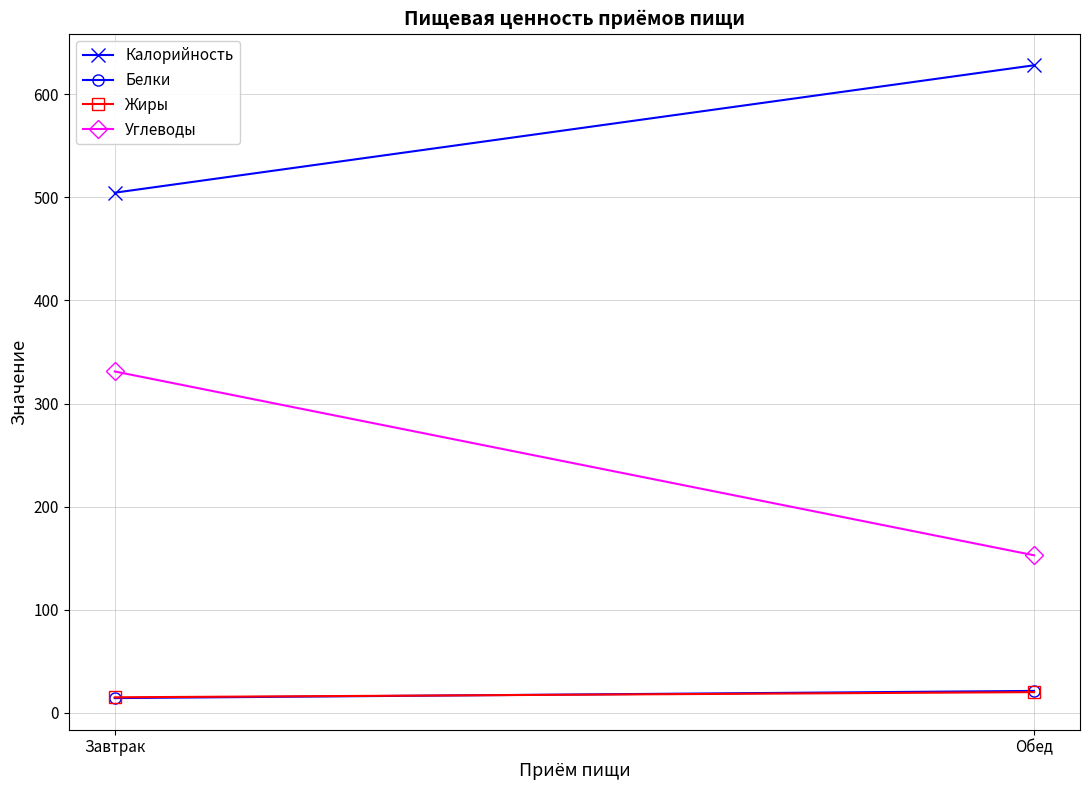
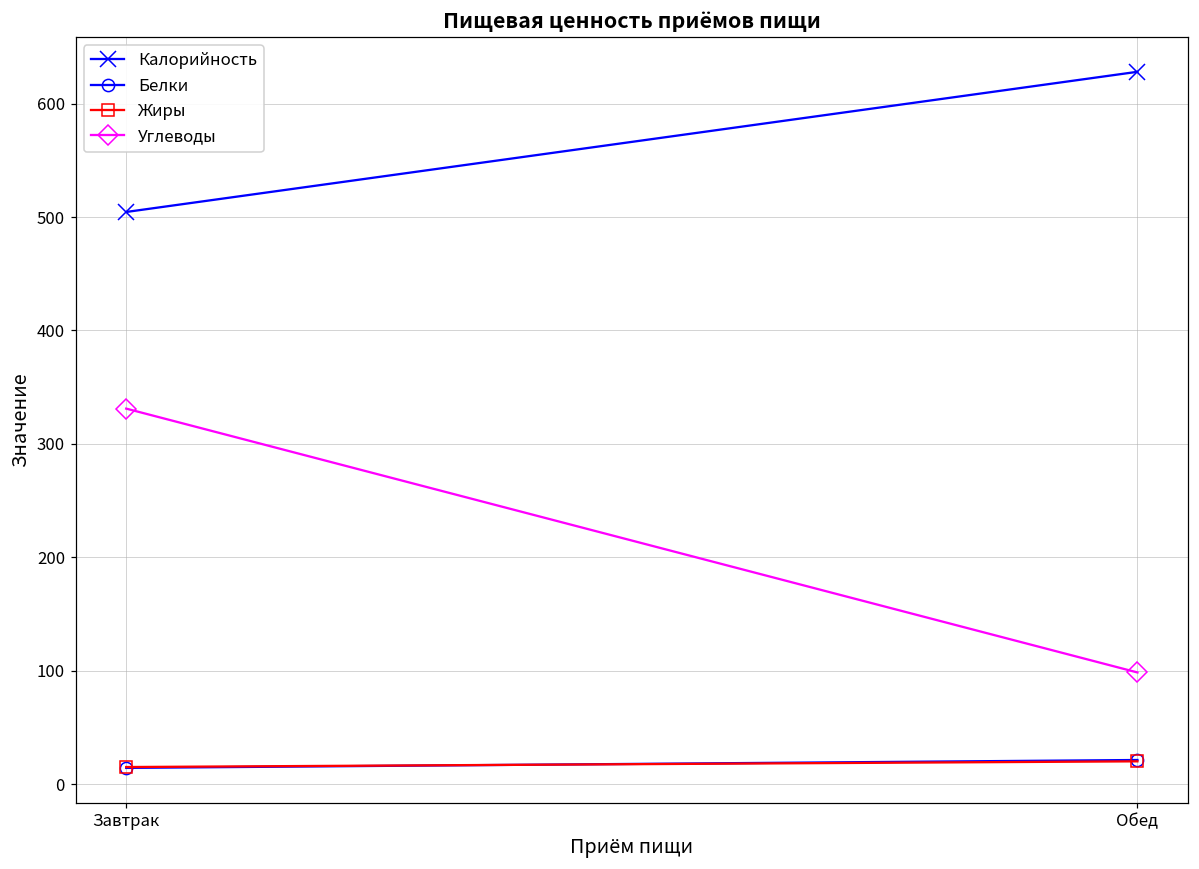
Углеводы, Обед: 153 -> 98
